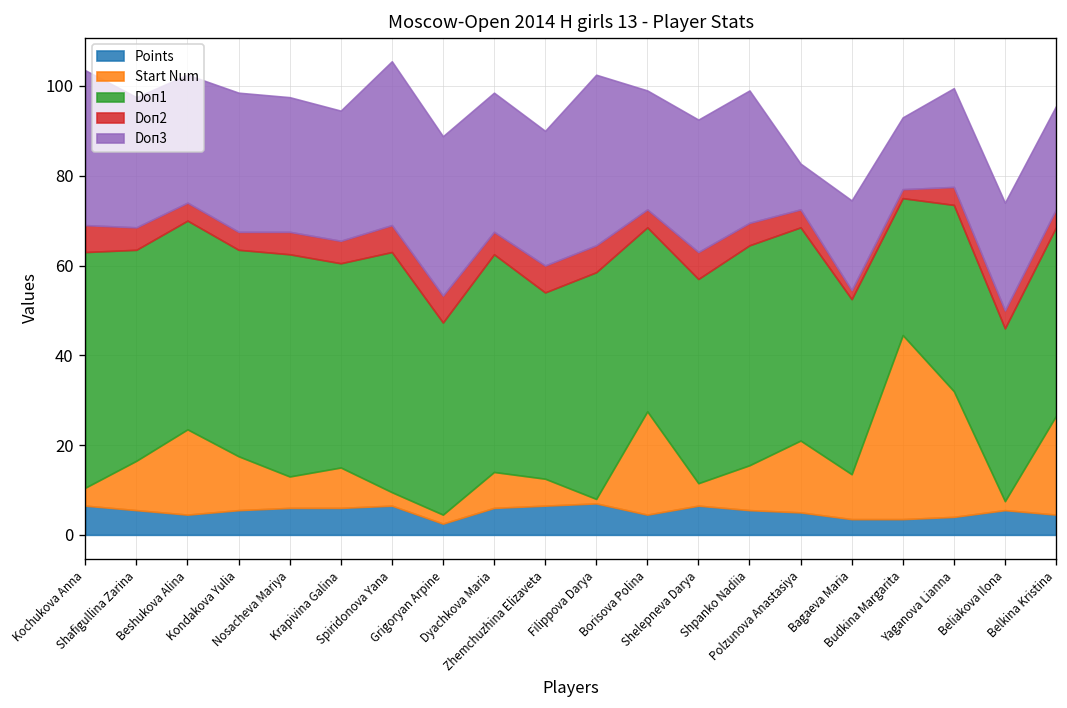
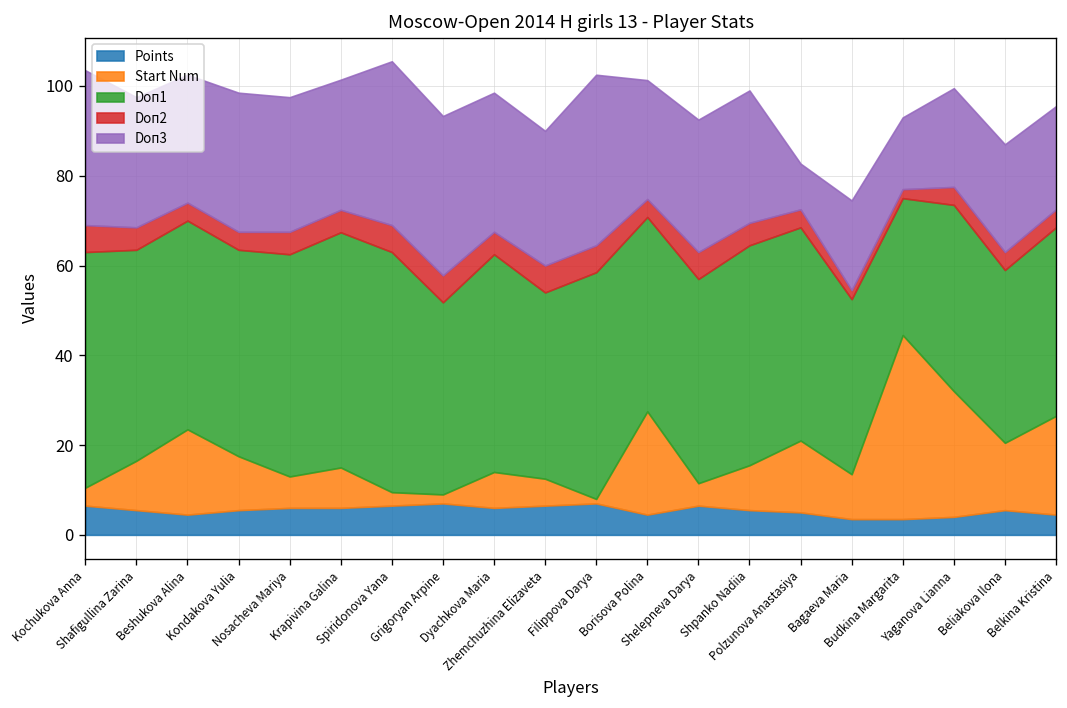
Doп1, Krapivina Galina: 46 -> 52
Points, Grigoryan Arpine: 3 -> 7
Doп1, Borisova Polina: 41 -> 43
Start Num, Beliakova Ilona: 2 -> 15
